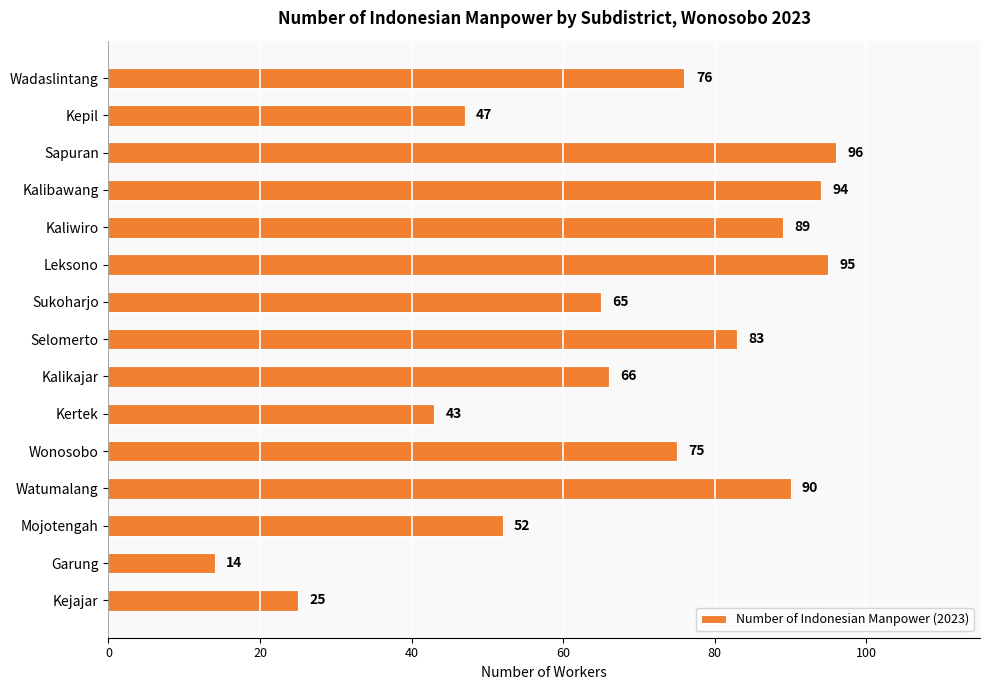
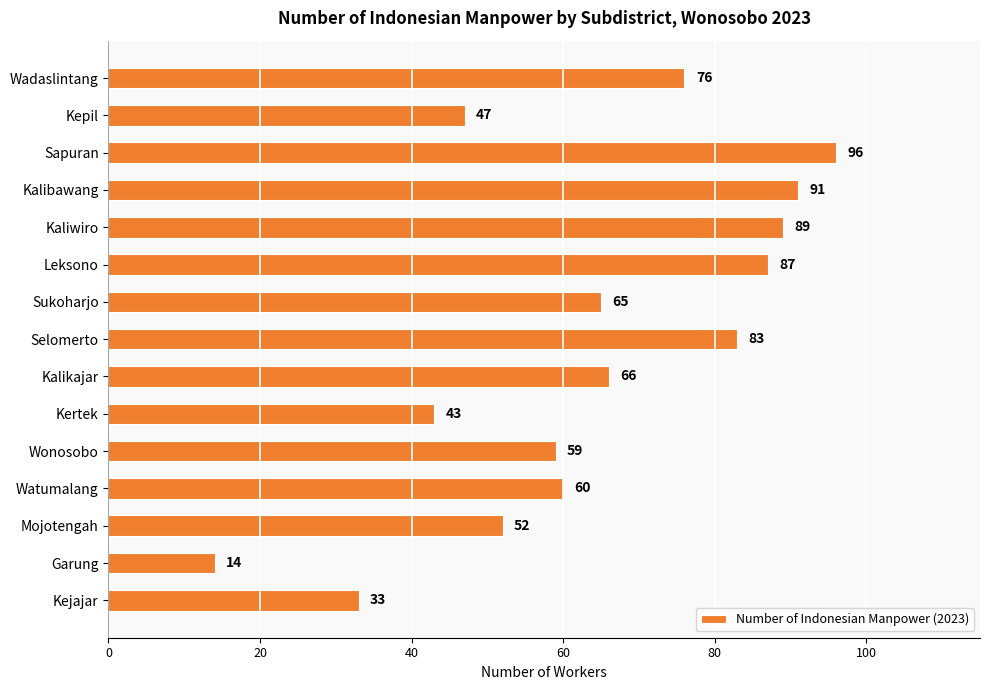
Kalibawang: 94 -> 91
Leksono: 95 -> 87
Wonosobo: 75 -> 59
Watumalang: 90 -> 60
Kejajar: 25 -> 33
